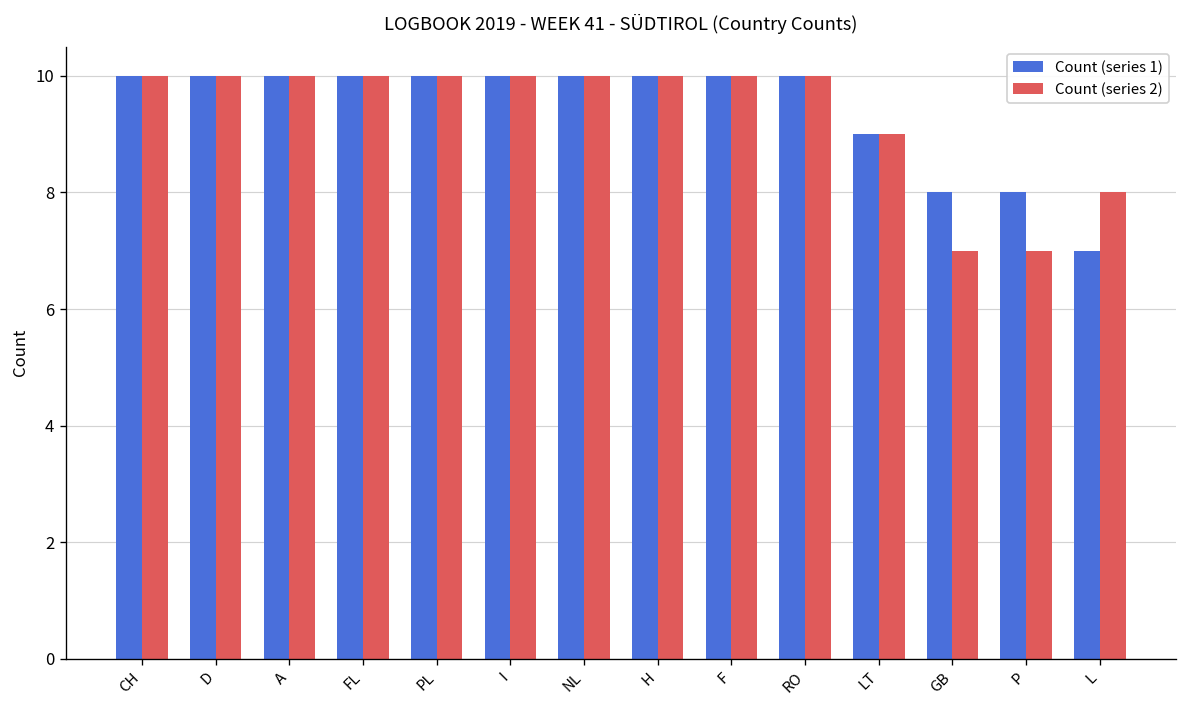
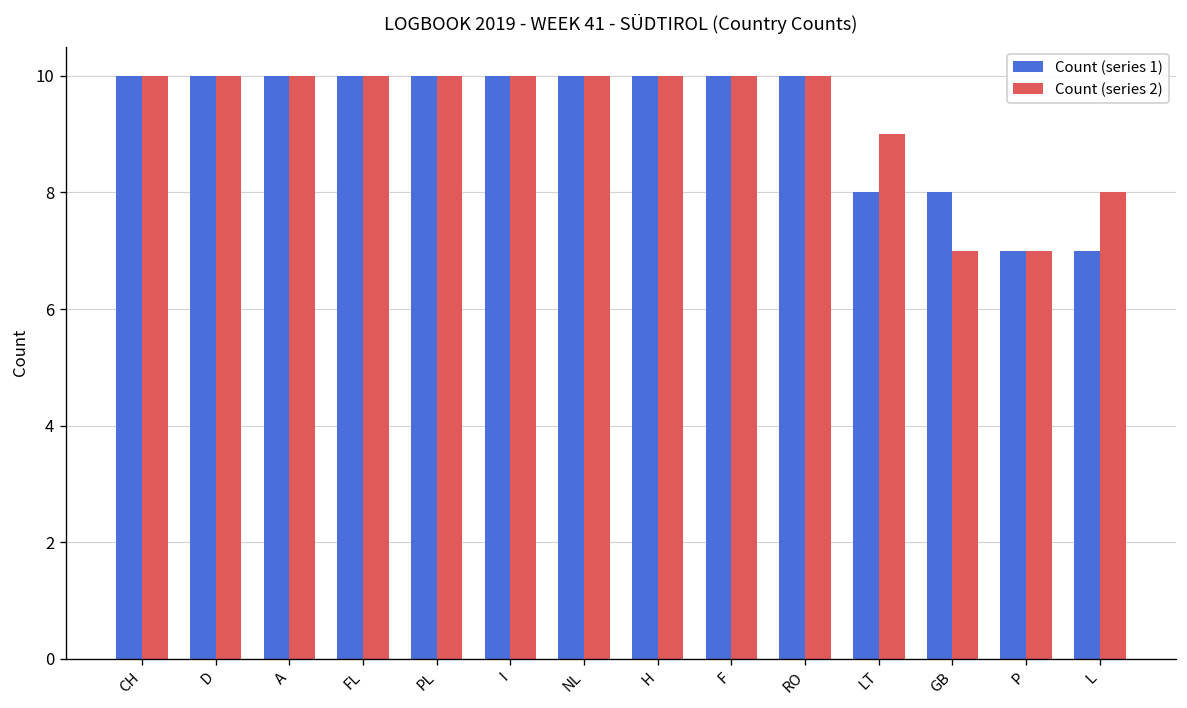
Count (series 1), LT: 9 -> 8
Count (series 1), P: 8 -> 7
